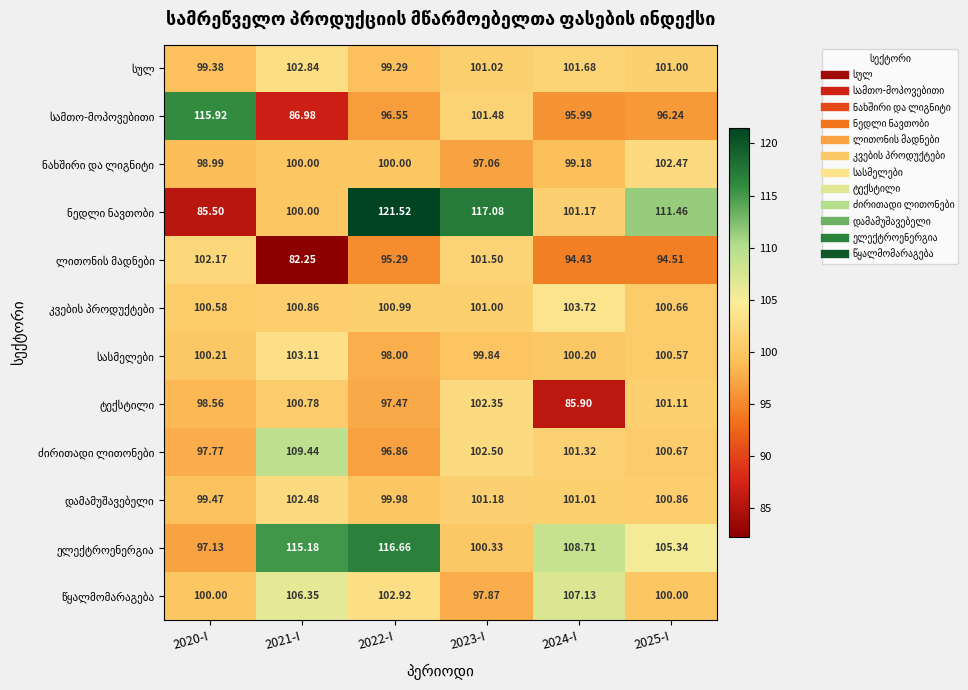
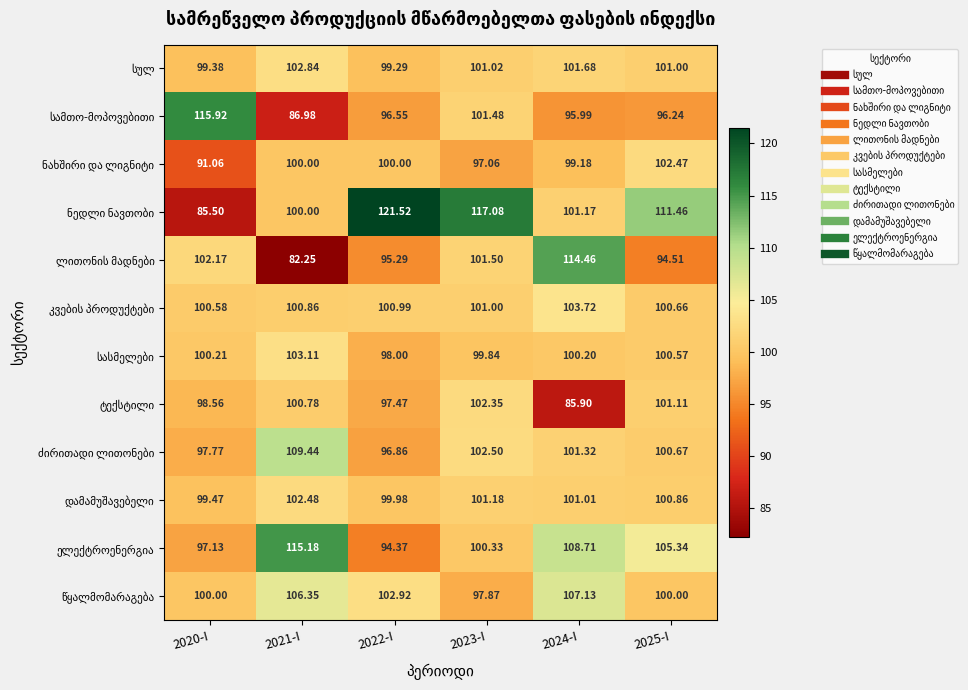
ნახშირი და ლიგნიტი, 2020-I: 98.99 -> 91.06
ლითონის მადნები, 2024-I: 94.43 -> 114.46
ელექტროენერგია, 2022-I: 116.66 -> 94.37
